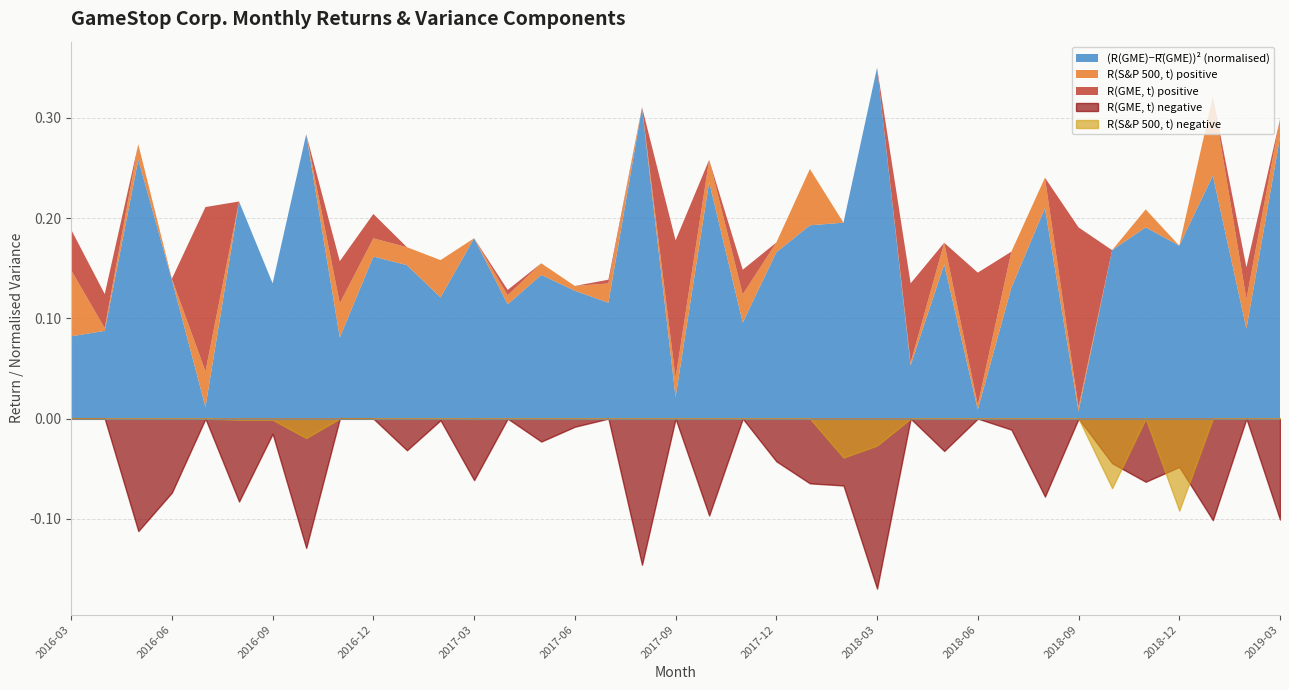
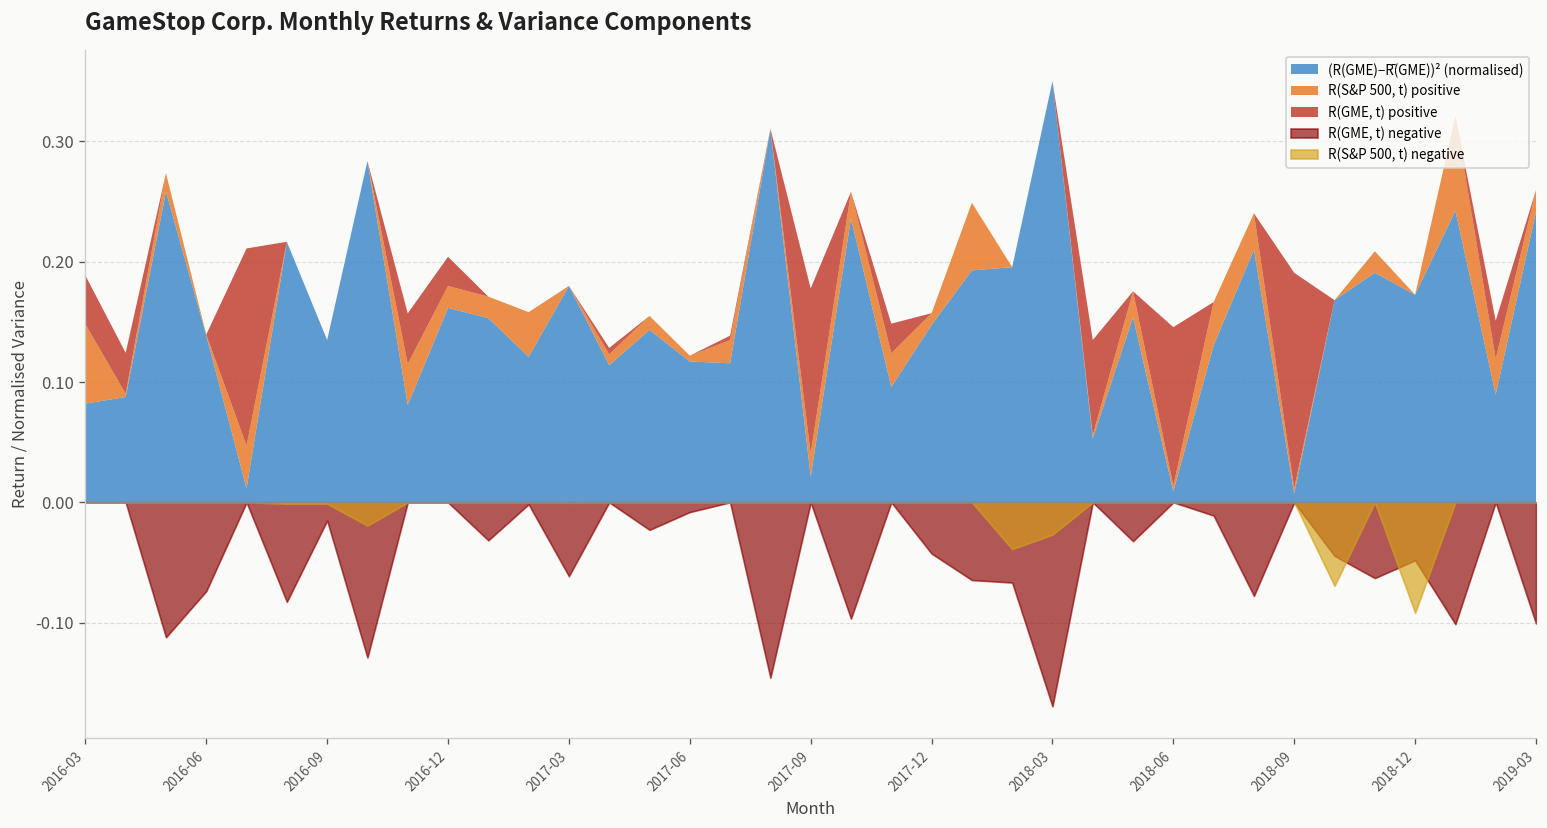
(R(GME)−R̄(GME))² (normalised), 2017-06: 0.128 -> 0.117
(R(GME)−R̄(GME))² (normalised), 2017-12: 0.166 -> 0.147
(R(GME)−R̄(GME))² (normalised), 2019-03: 0.281 -> 0.242
